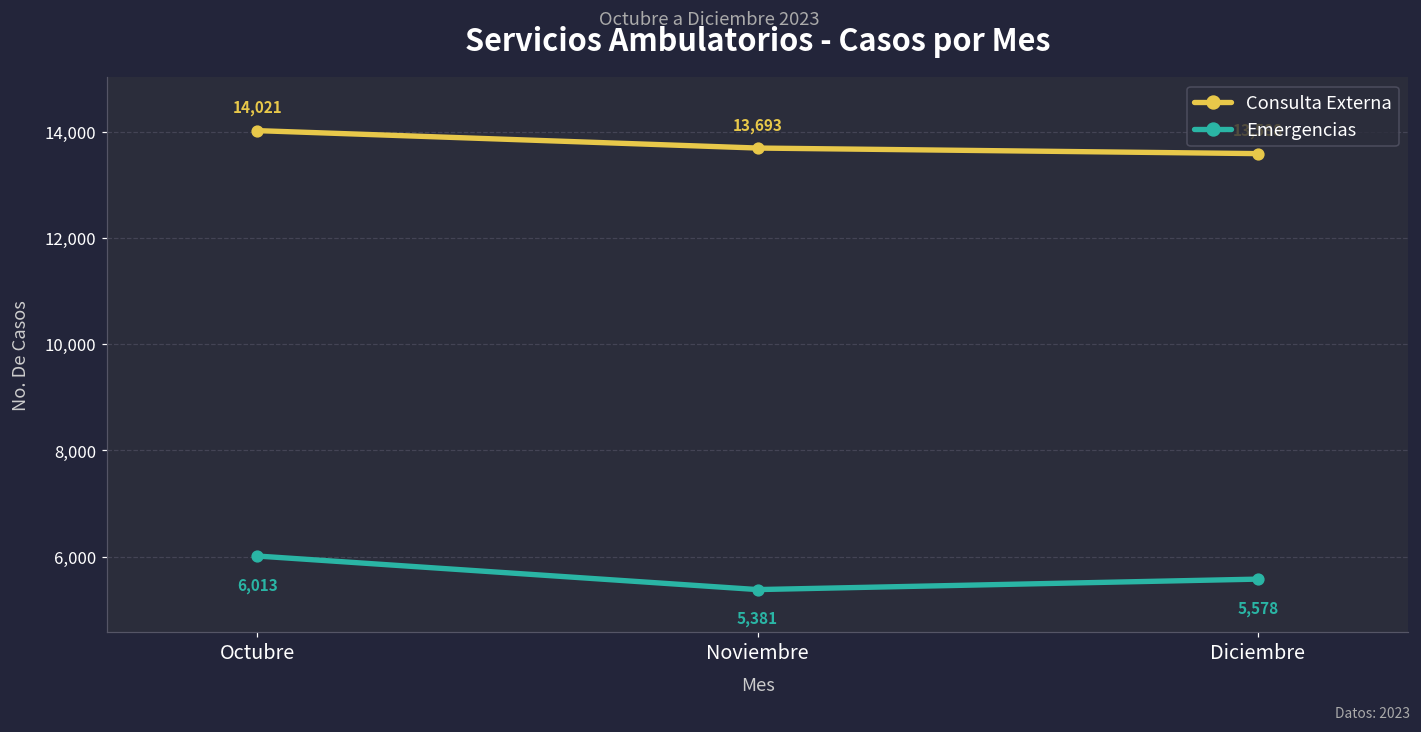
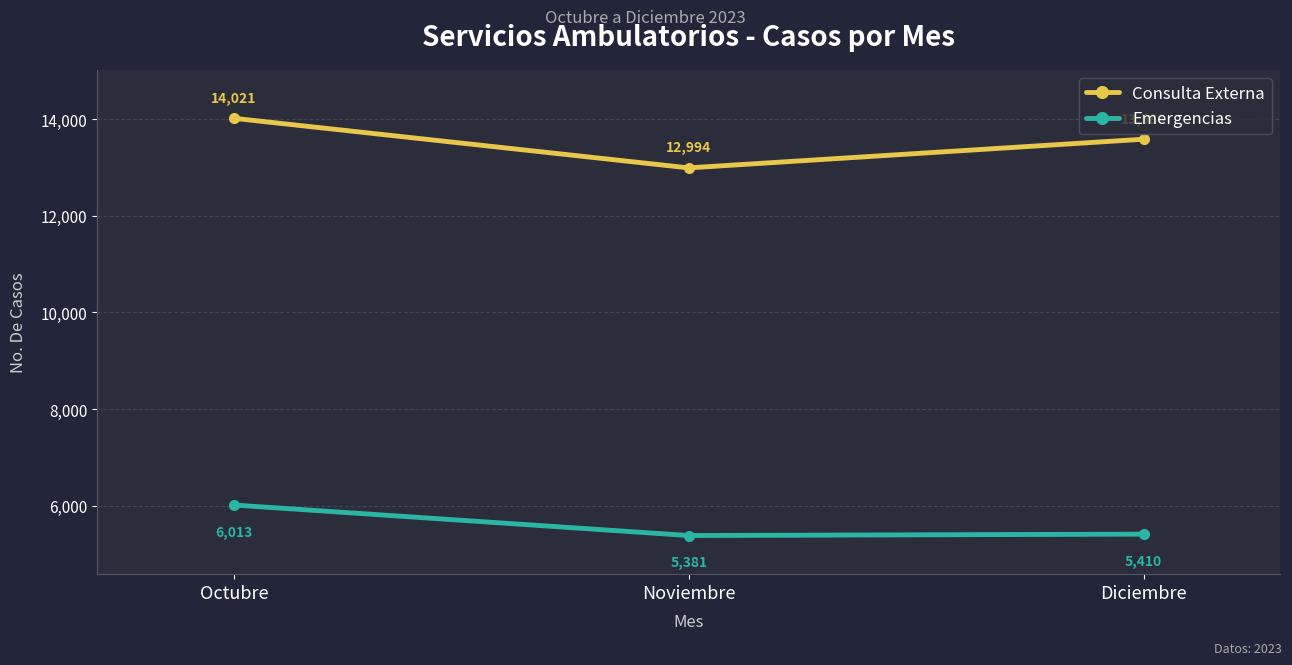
Consulta Externa, Noviembre: 13,693 -> 12,994
Emergencias, Diciembre: 5,578 -> 5,410
